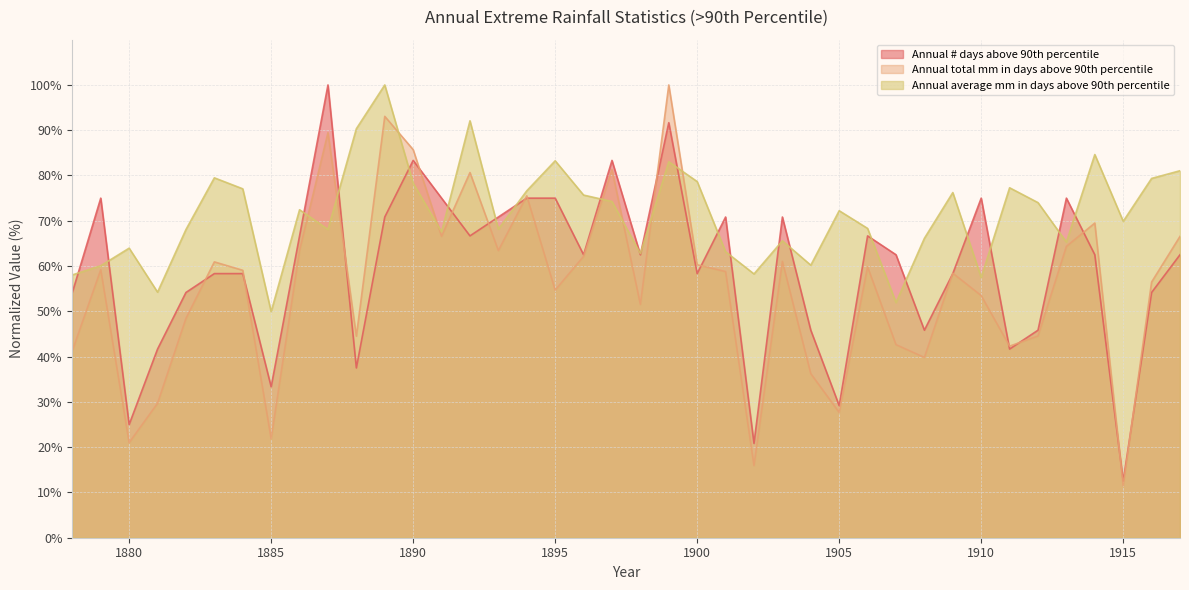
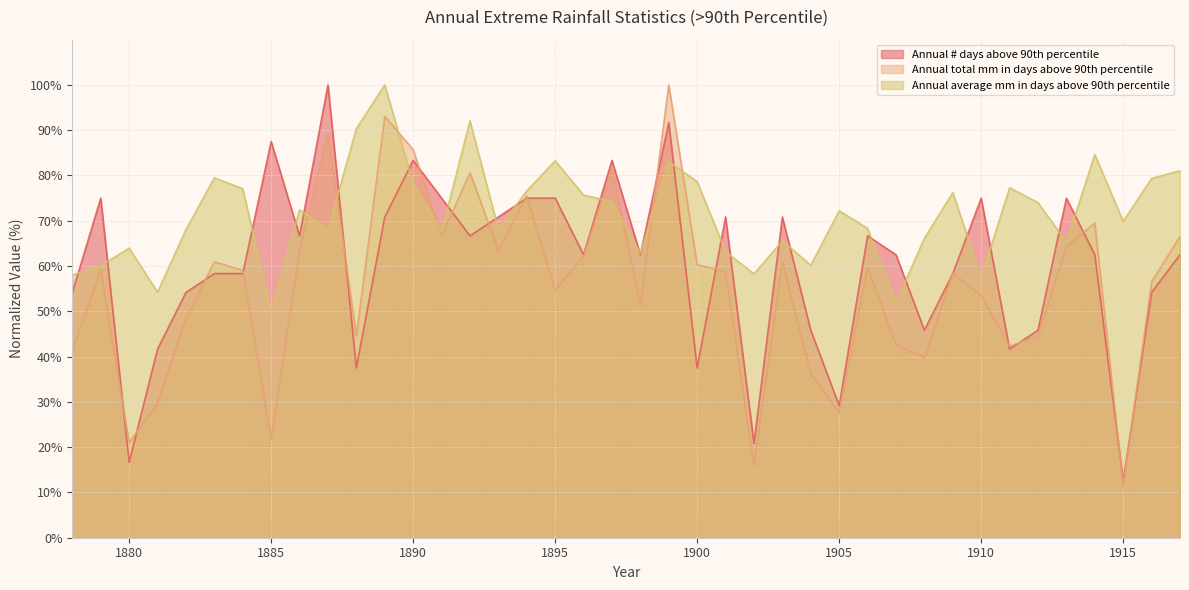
Annual # days above 90th percentile, 1880: 25% -> 17%
Annual # days above 90th percentile, 1885: 33% -> 88%
Annual # days above 90th percentile, 1900: 58% -> 38%
